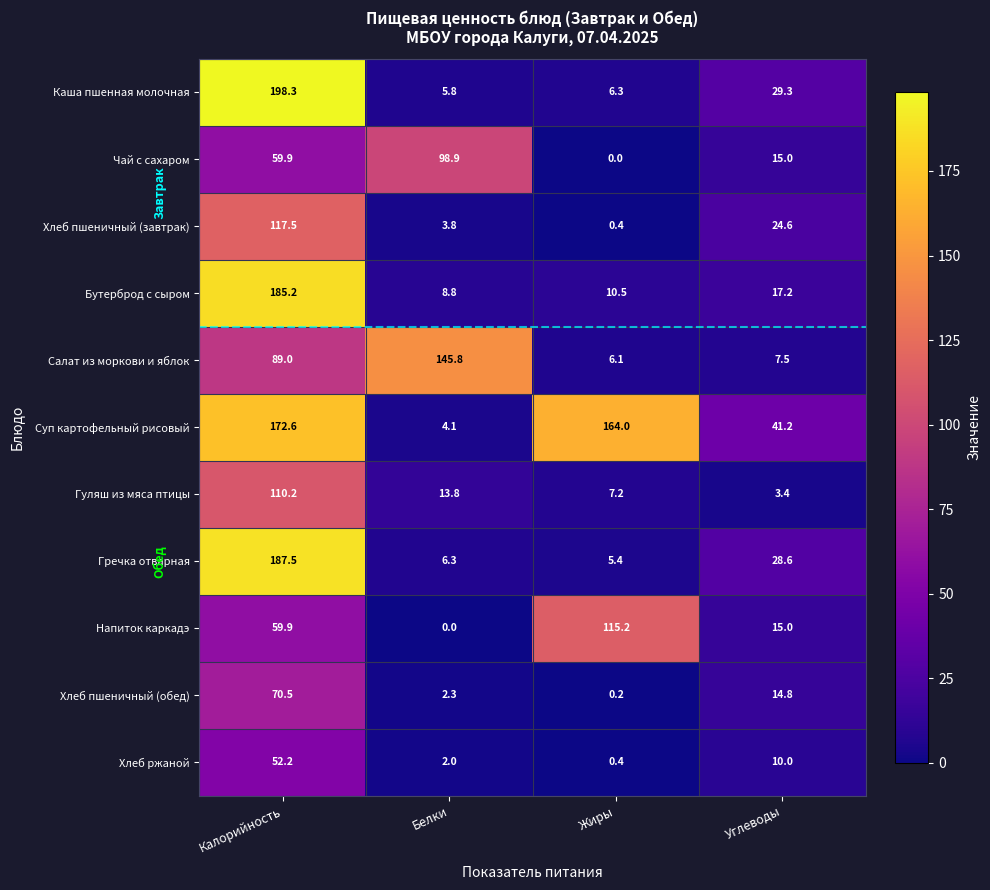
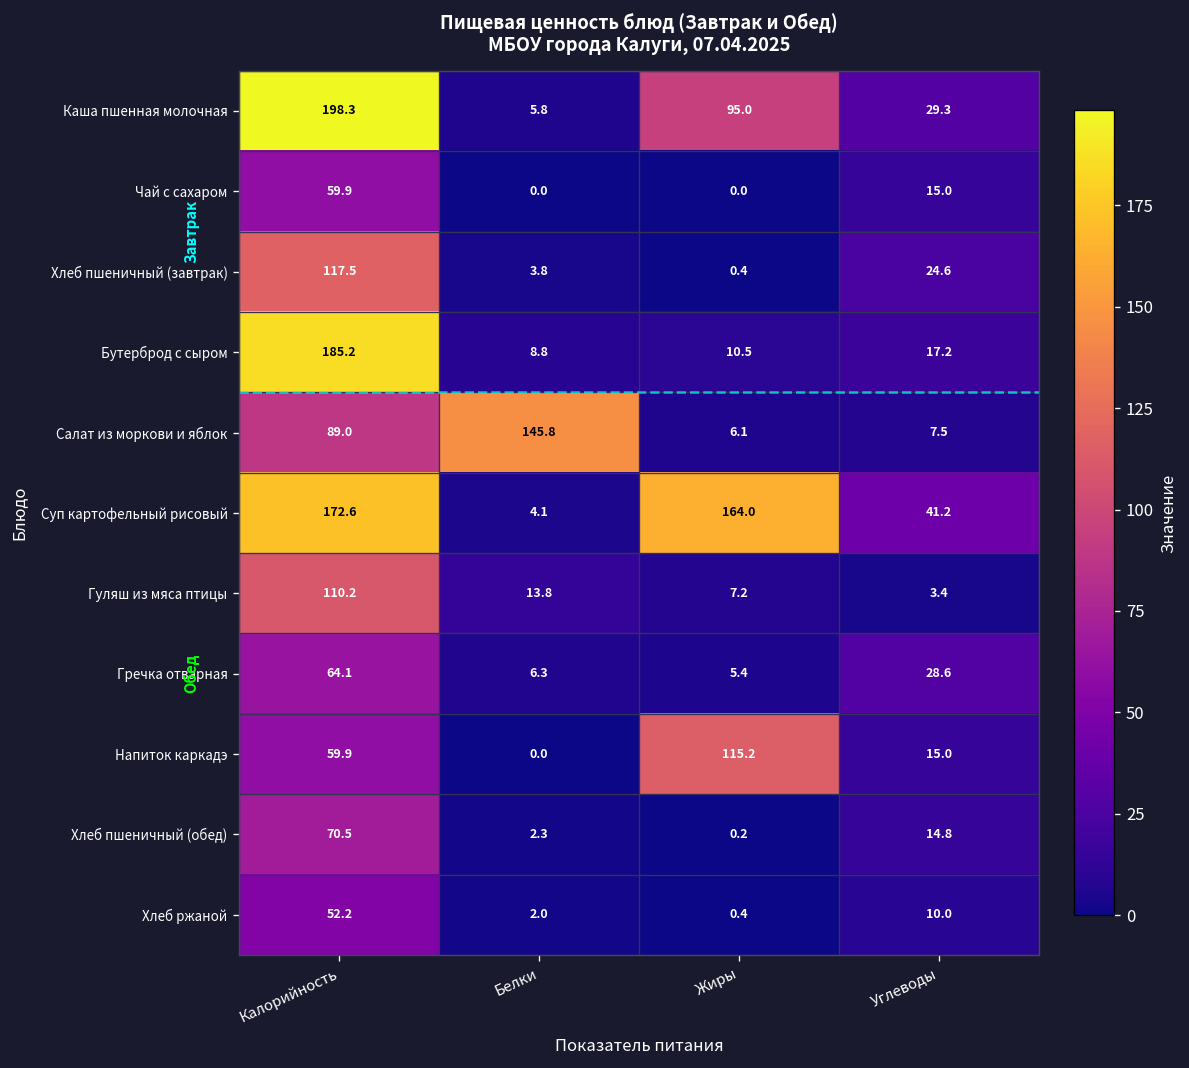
Каша пшенная молочная, Жиры: 6.3 -> 95.0
Чай с сахаром, Белки: 98.9 -> 0.0
Гречка отварная, Калорийность: 187.5 -> 64.1
